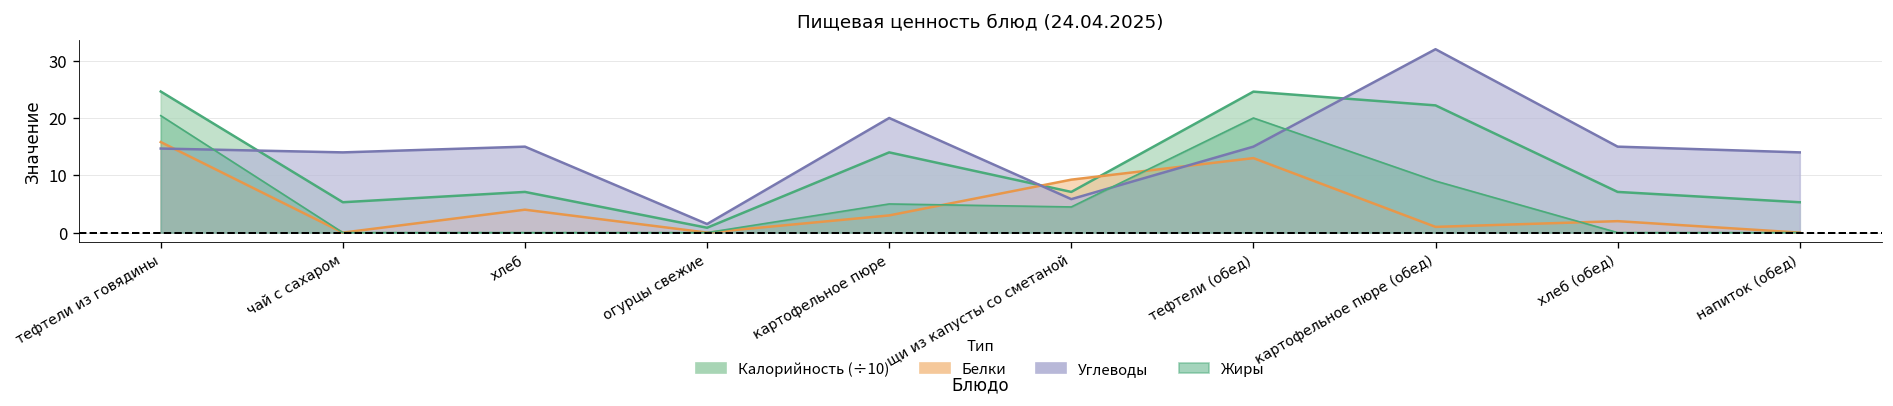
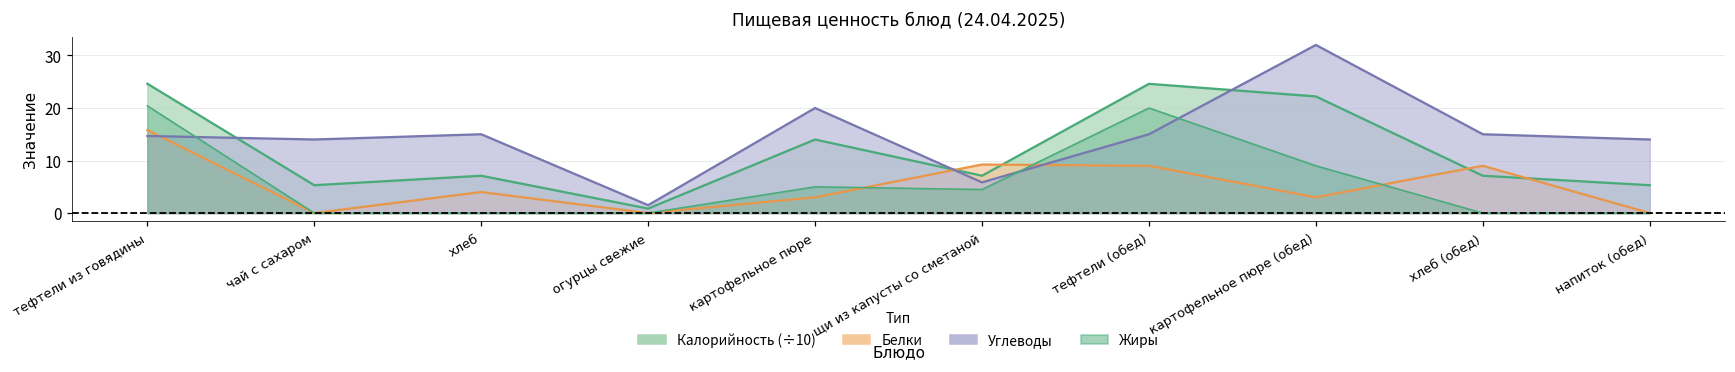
Белки, тефтели (обед): 13 -> 9
Белки, картофельное пюре (обед): 1 -> 3
Белки, хлеб (обед): 2 -> 9
